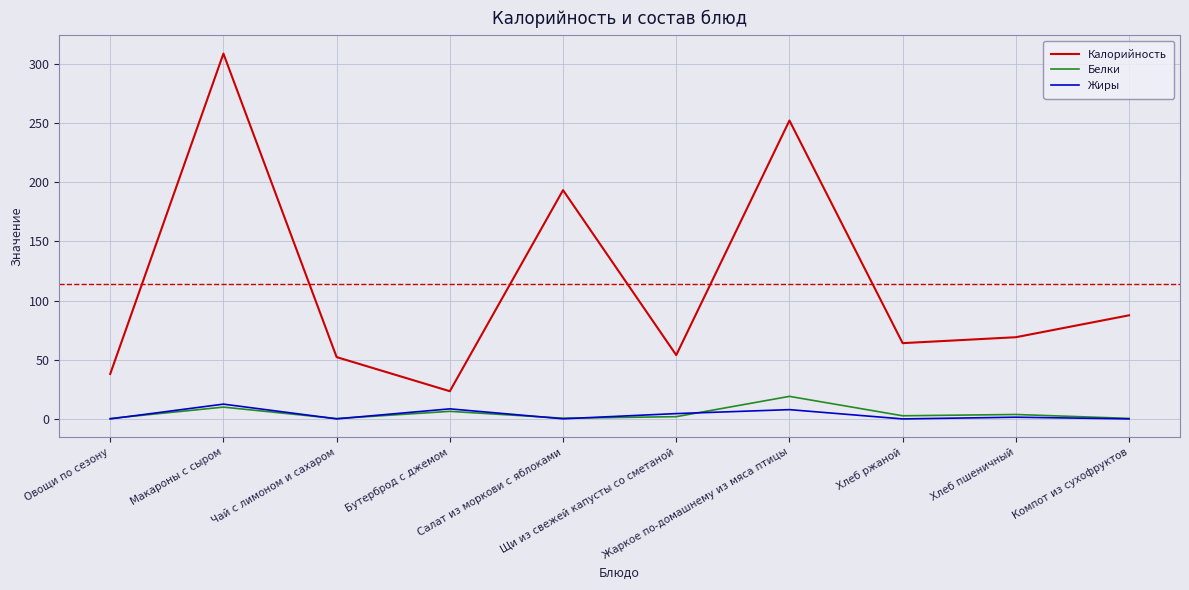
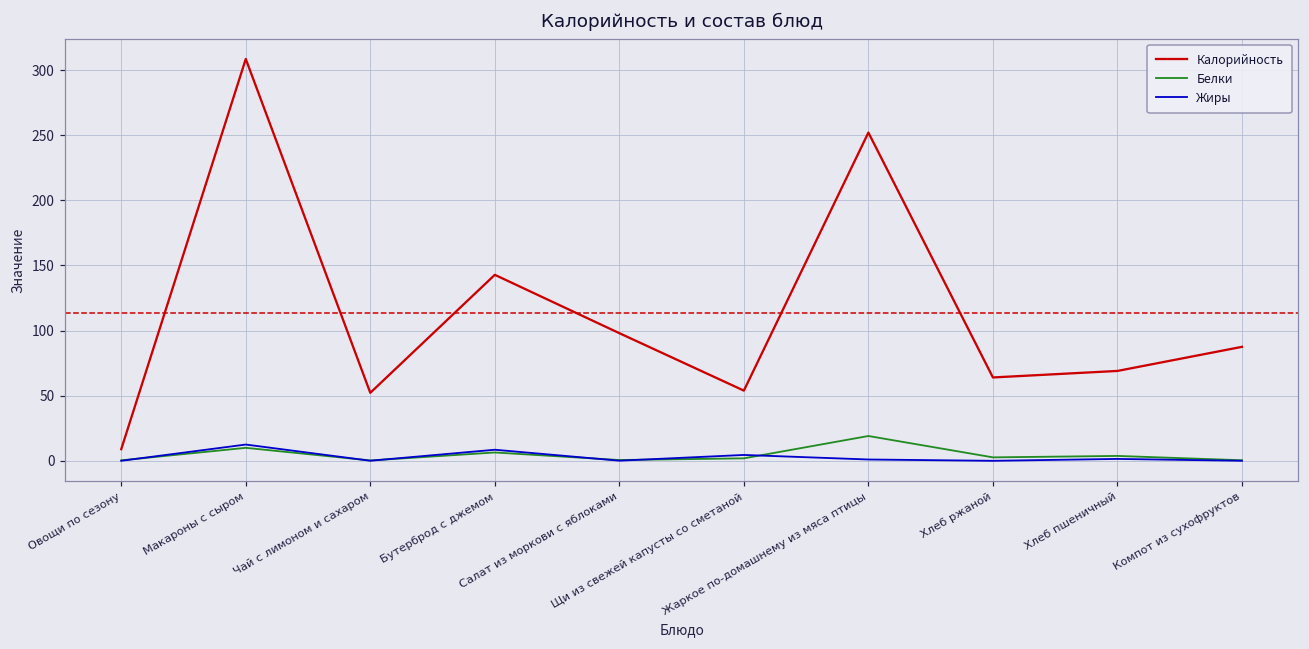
Калорийность, Овощи по сезону: 38 -> 9
Калорийность, Бутерброд с джемом: 23 -> 143
Калорийность, Салат из моркови с яблоками: 193 -> 98
Жиры, Жаркое по-домашнему из мяса птицы: 8 -> 1
